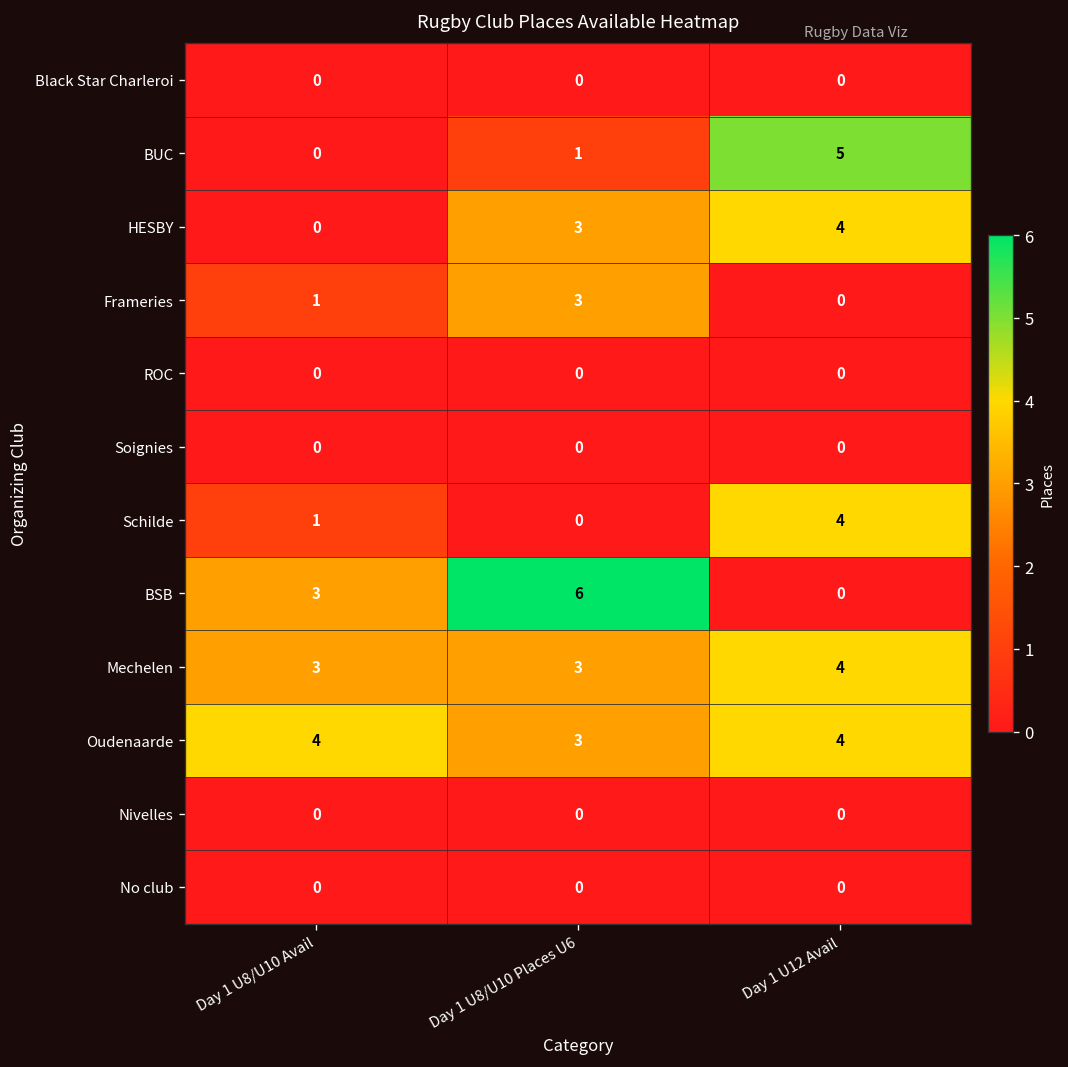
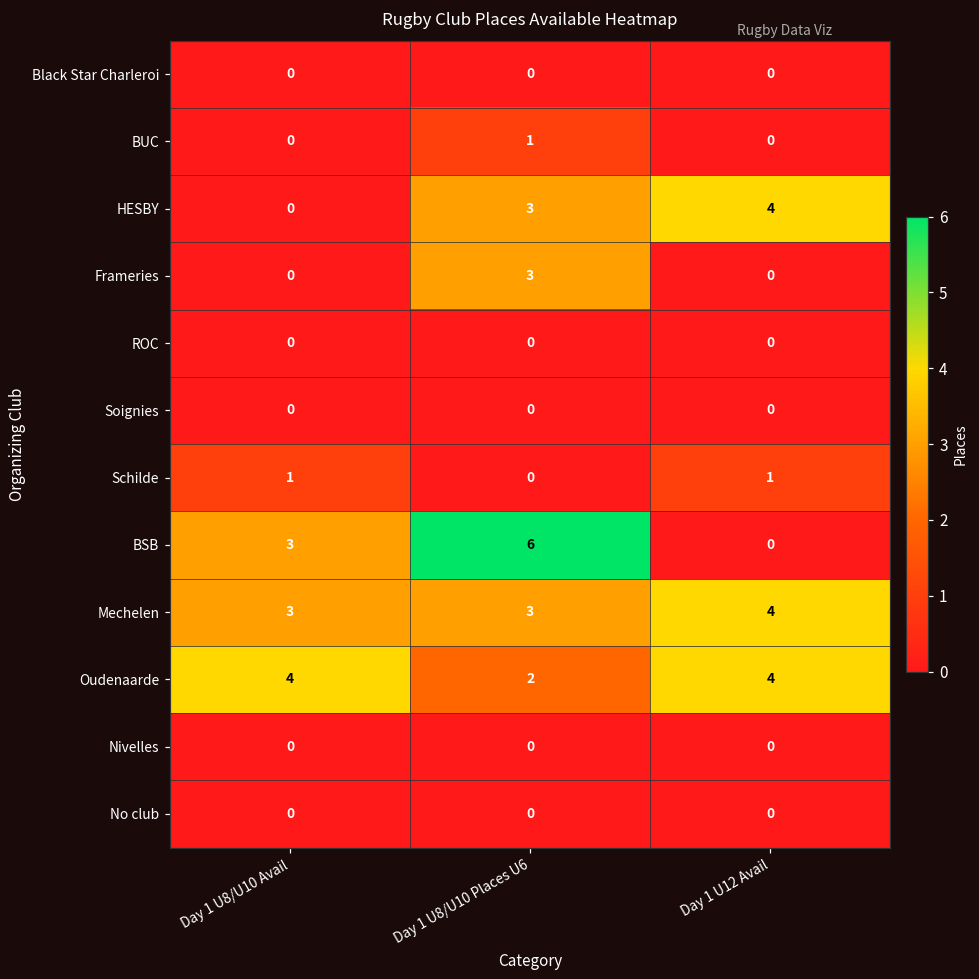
BUC, Day 1 U12 Avail: 5 -> 0
Frameries, Day 1 U8/U10 Avail: 1 -> 0
Schilde, Day 1 U12 Avail: 4 -> 1
Oudenaarde, Day 1 U8/U10 Places U6: 3 -> 2
